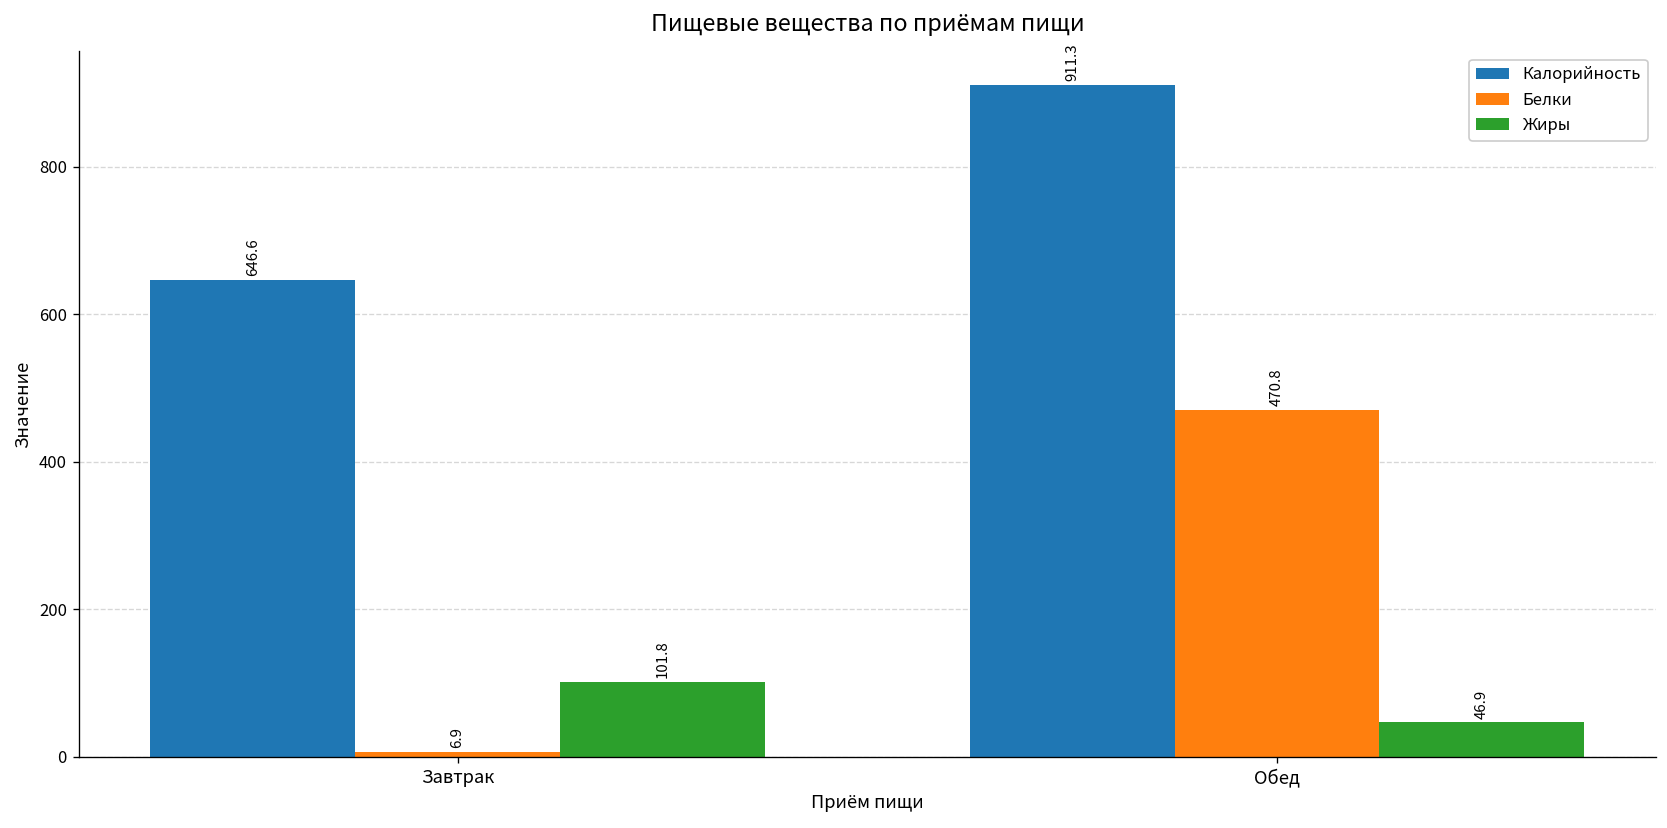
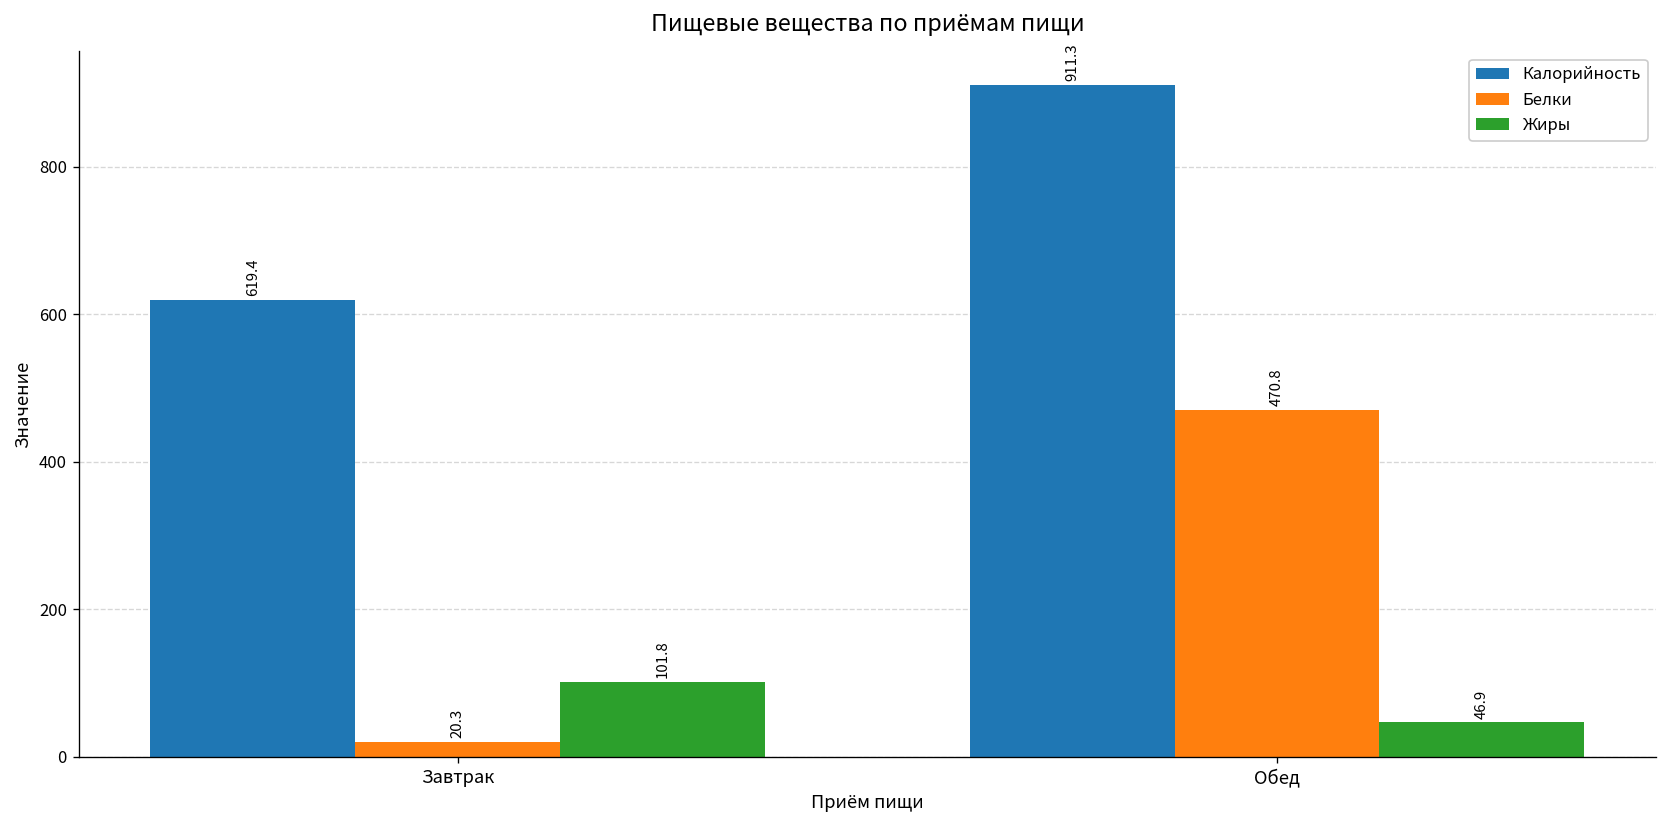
Калорийность, Завтрак: 646.6 -> 619.4
Белки, Завтрак: 6.9 -> 20.3
